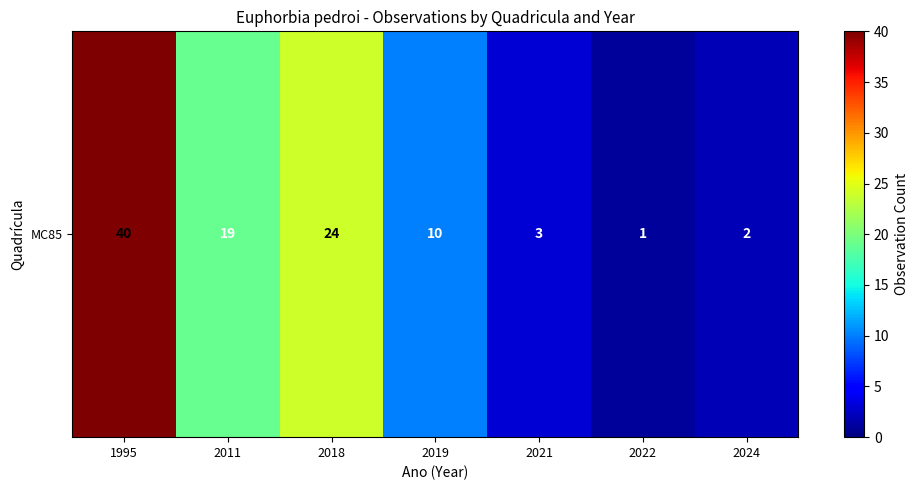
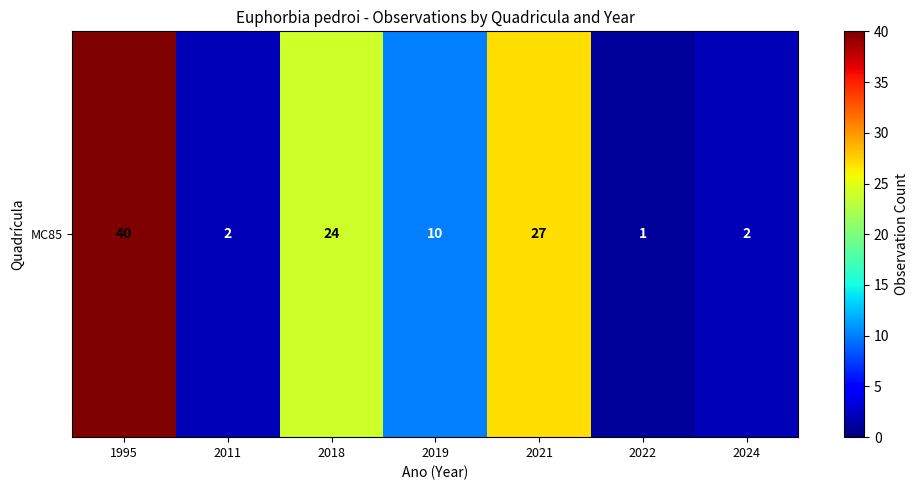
MC85, 2011: 19 -> 2
MC85, 2021: 3 -> 27
